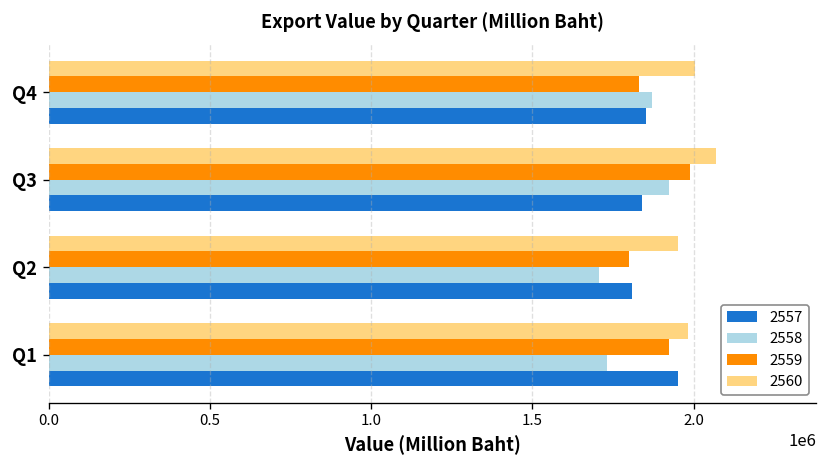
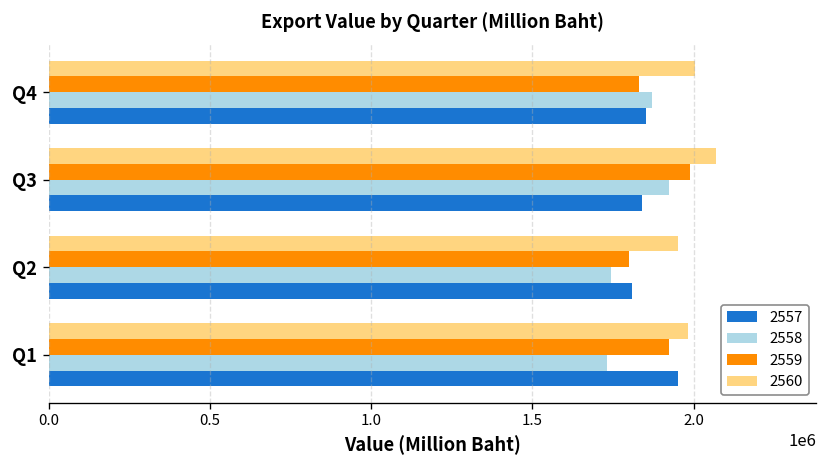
2558, Q2: 1710000 -> 1740000
